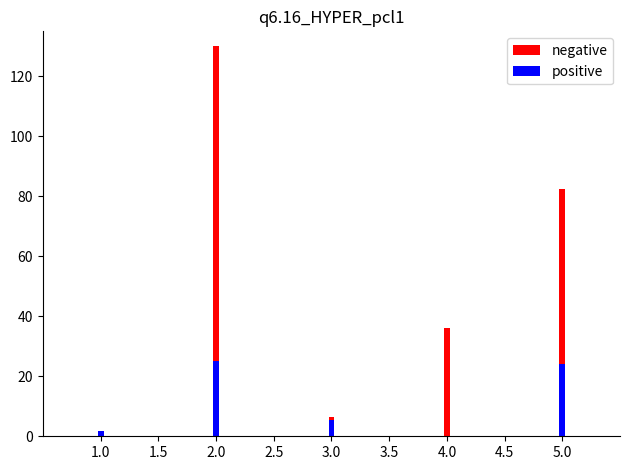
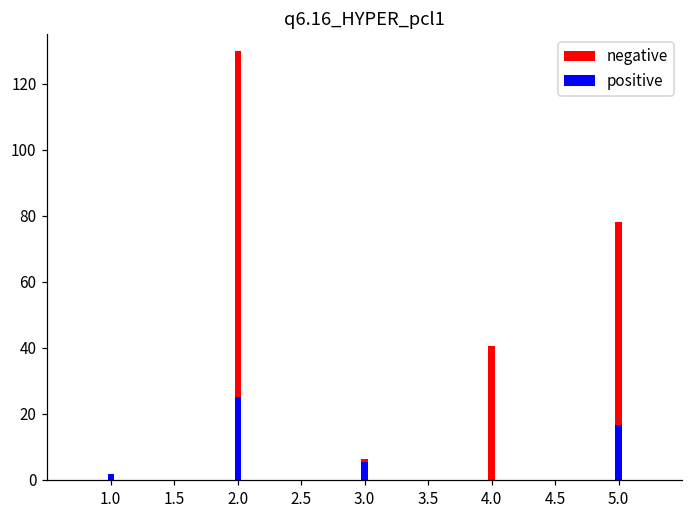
negative, 4.0: 36 -> 41
negative, 5.0: 82 -> 78
positive, 5.0: 24 -> 17
